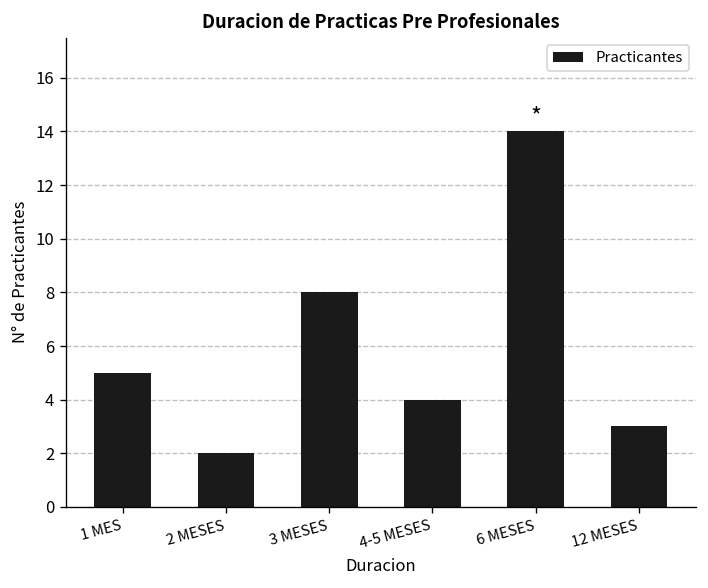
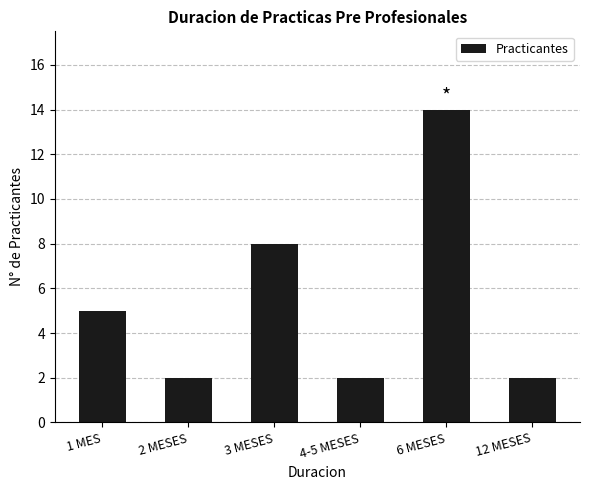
4-5 MESES: 4 -> 2
12 MESES: 3 -> 2
